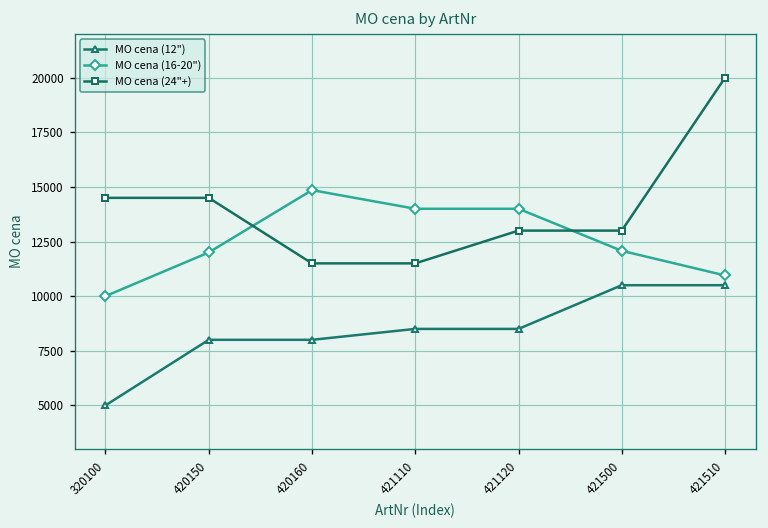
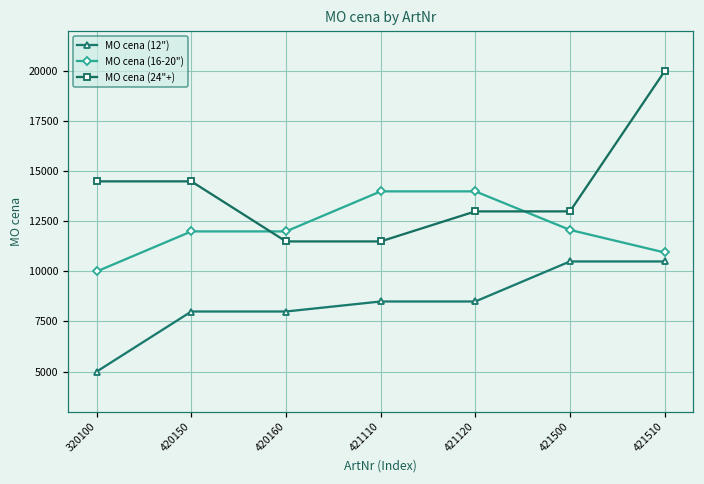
MO cena (16-20"), 420160: 14900 -> 12000
